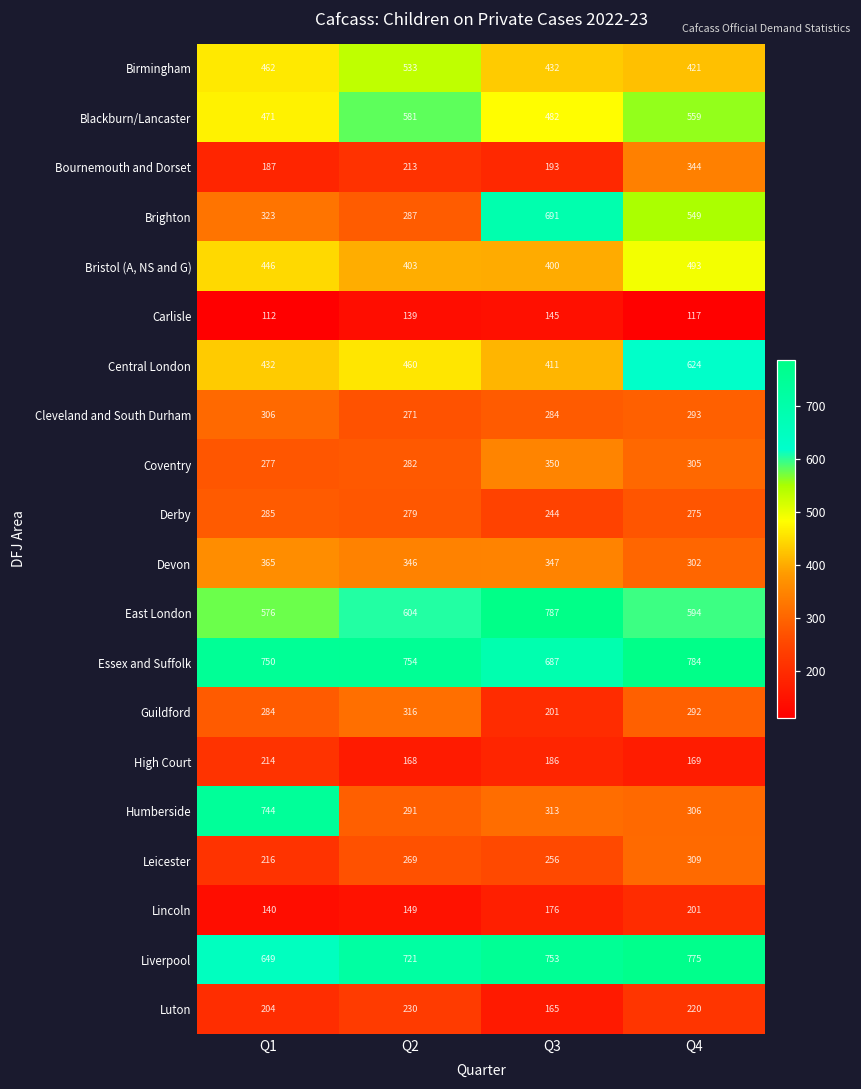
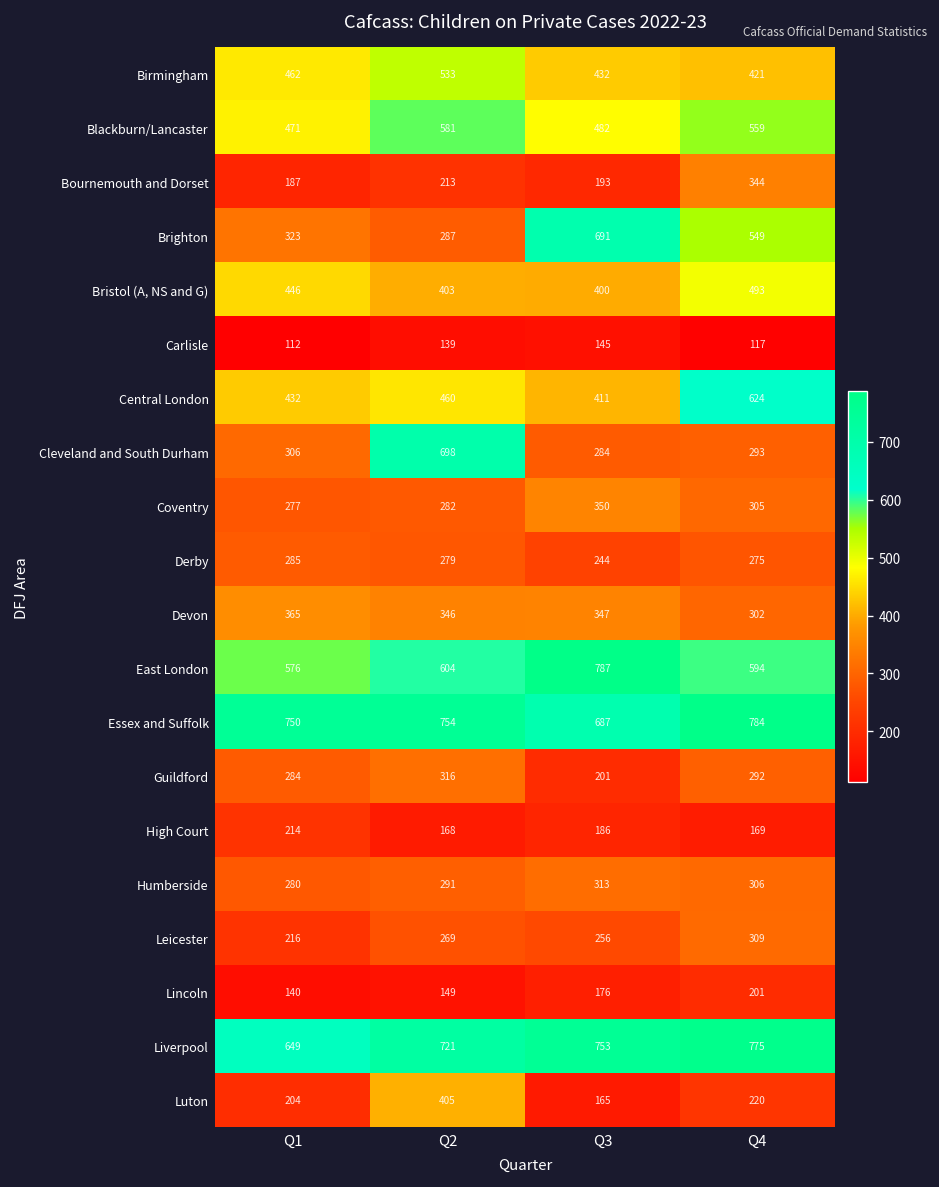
Cleveland and South Durham, Q2: 271 -> 698
Humberside, Q1: 744 -> 280
Luton, Q2: 230 -> 405
